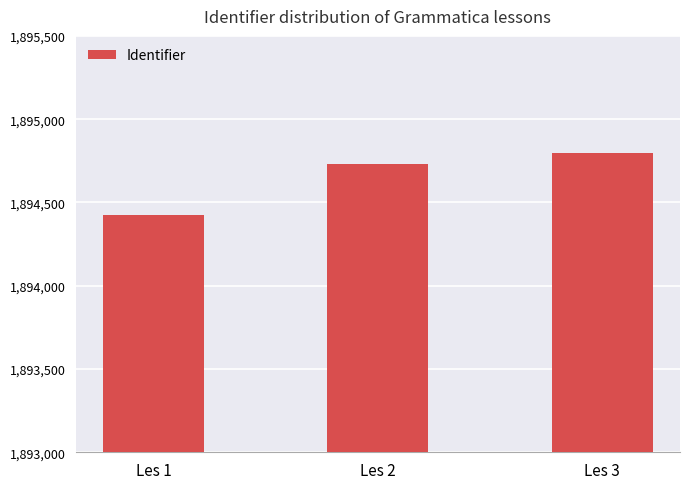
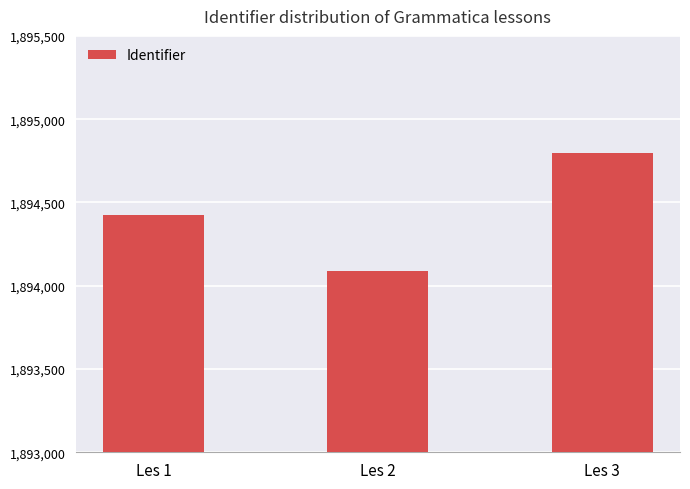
Les 2: 1,894,730 -> 1,894,090
